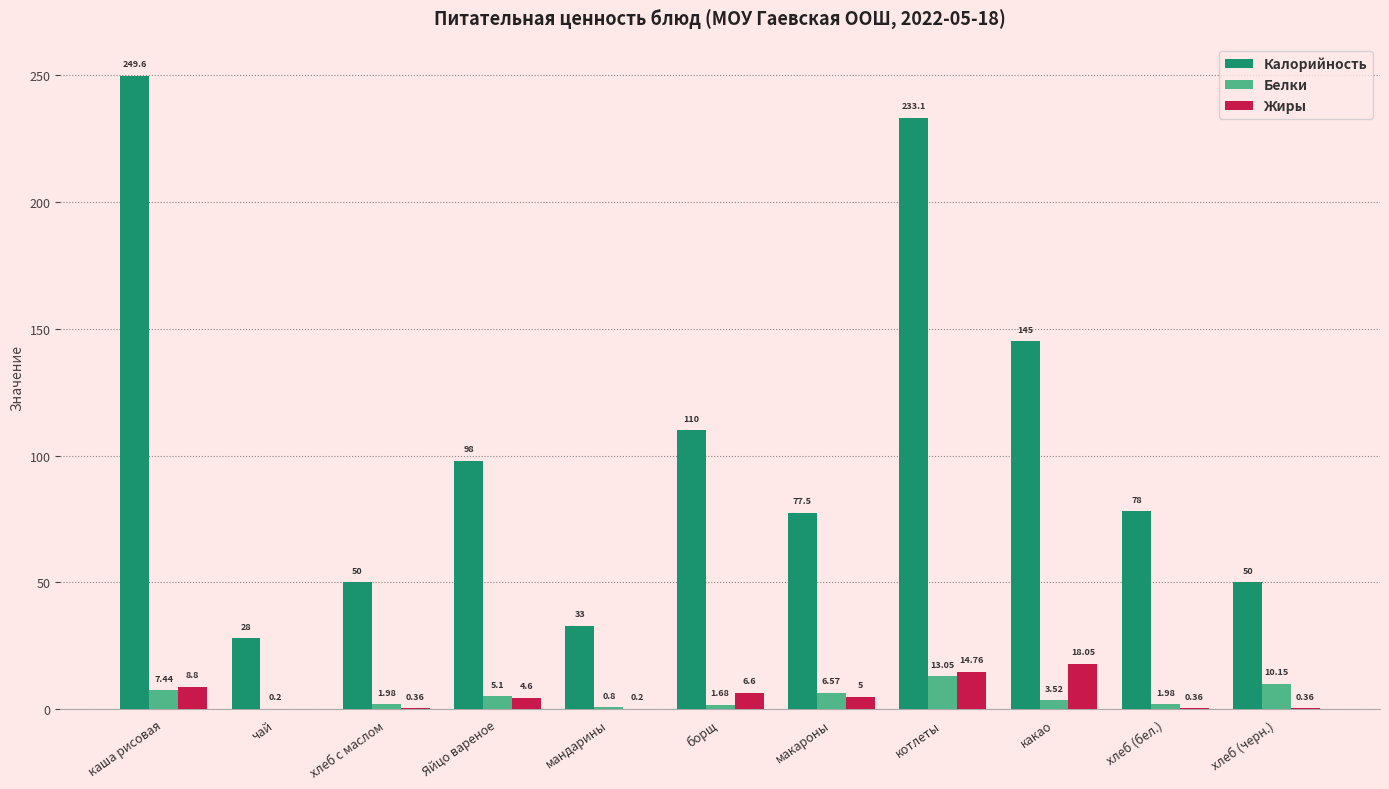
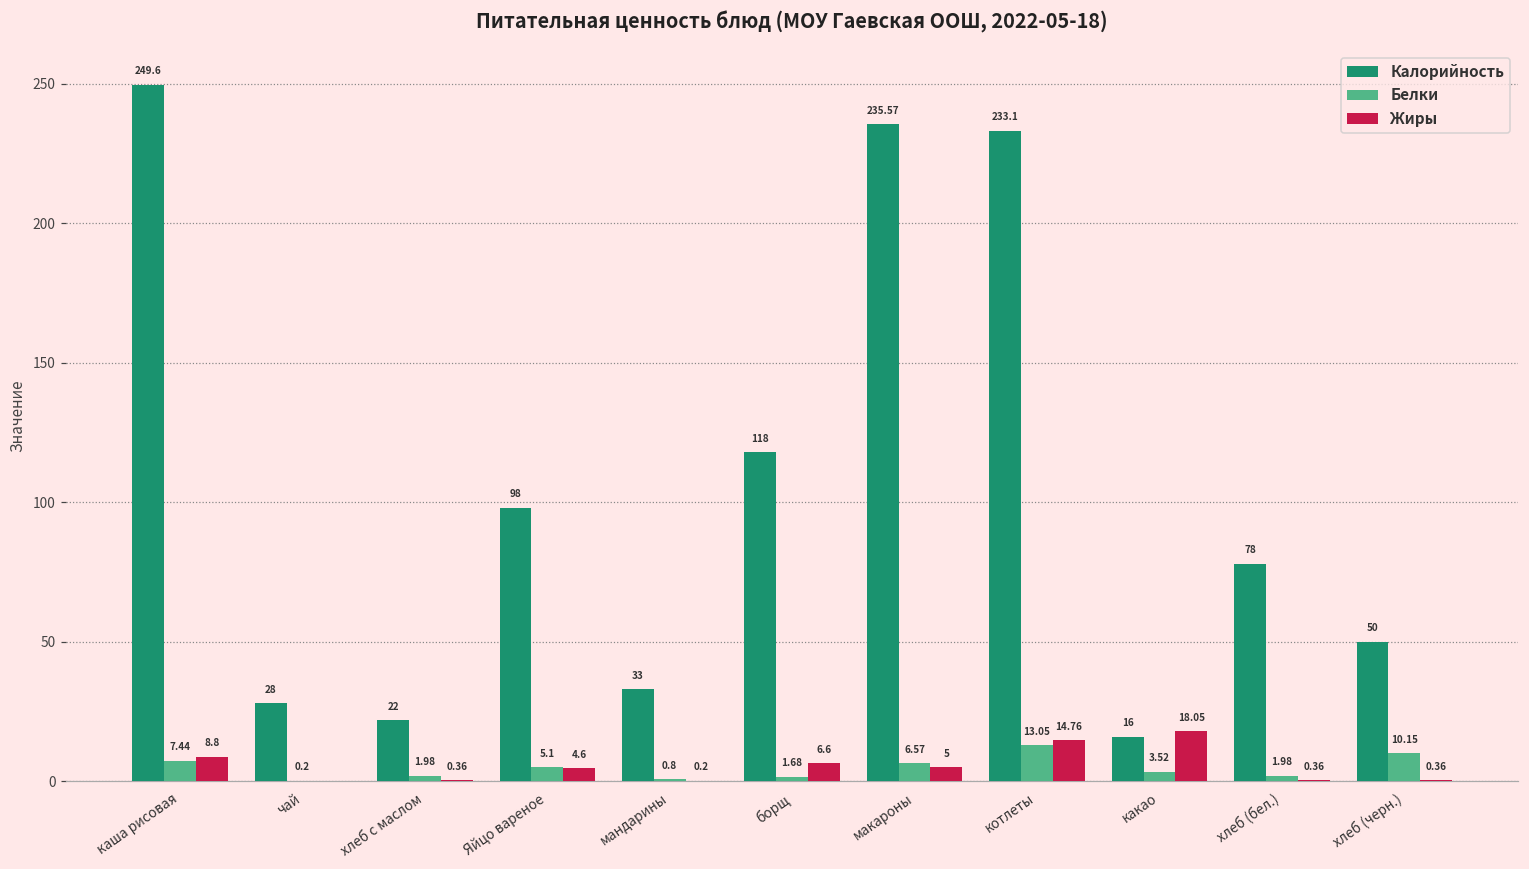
Калорийность, хлеб с маслом: 50 -> 22
Калорийность, борщ: 110 -> 118
Калорийность, макароны: 77.5 -> 235.57
Калорийность, какао: 145 -> 16
